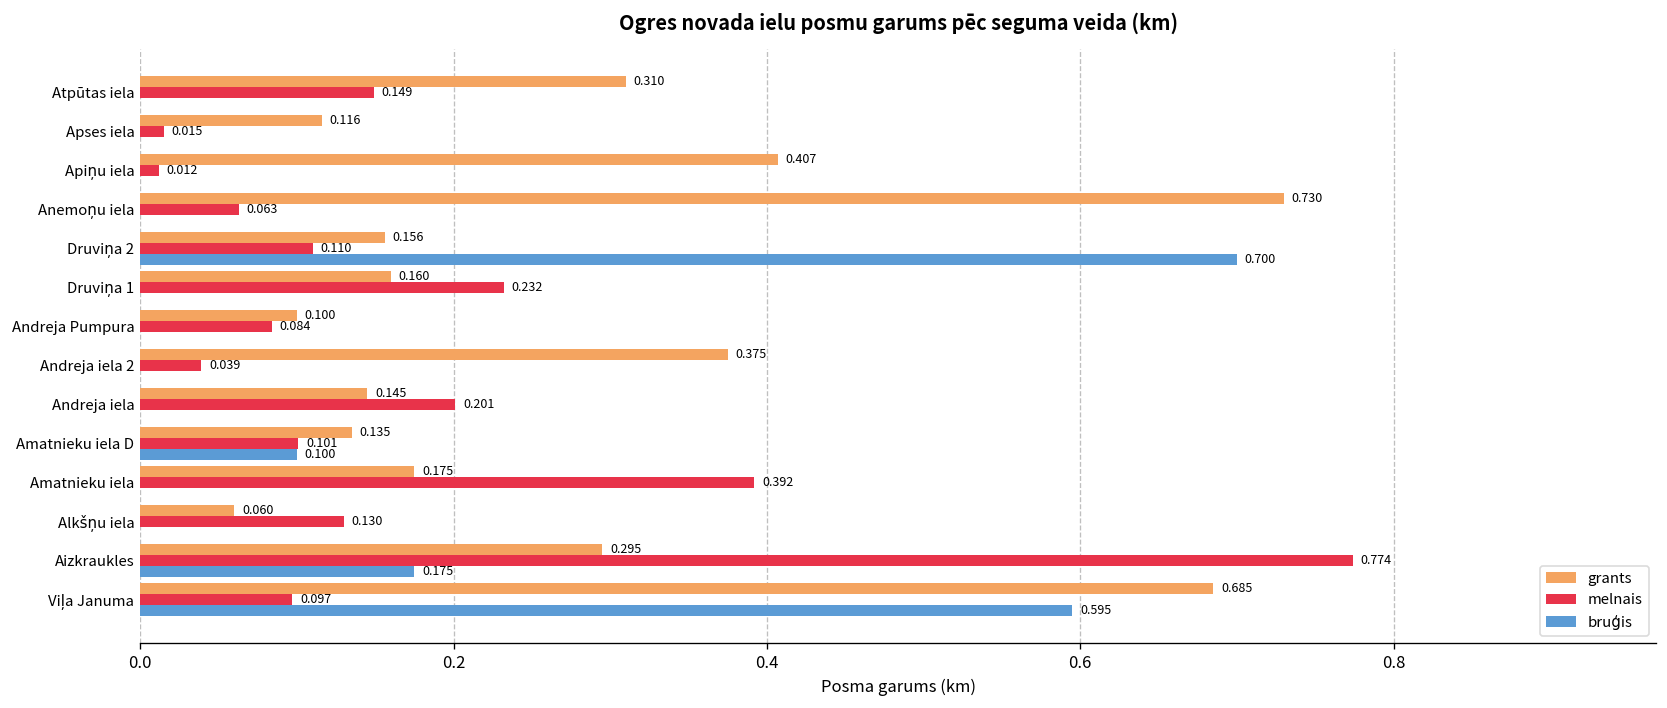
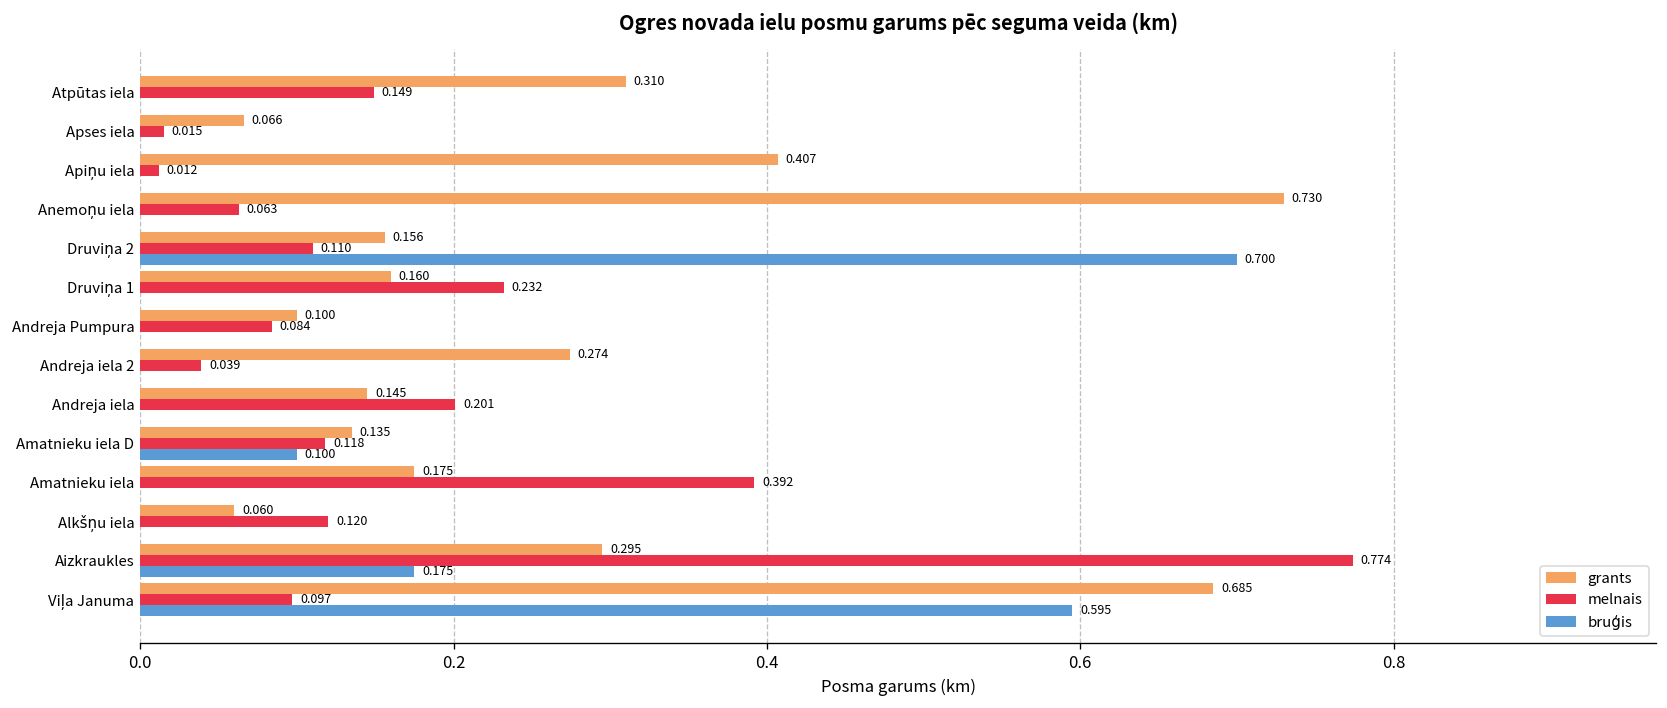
grants, Apses iela: 0.116 -> 0.066
grants, Andreja iela 2: 0.375 -> 0.274
melnais, Amatnieku iela D: 0.101 -> 0.118
melnais, Alkšņu iela: 0.130 -> 0.120
